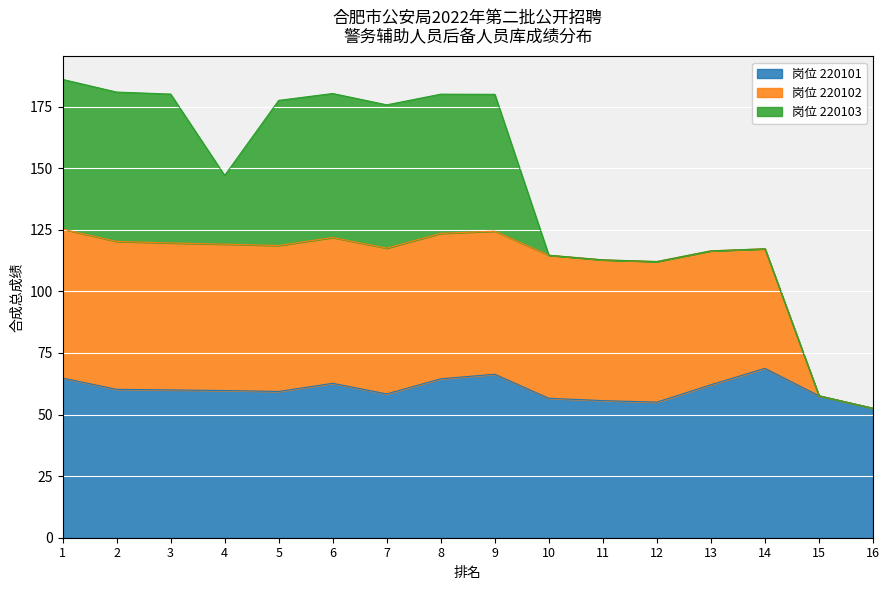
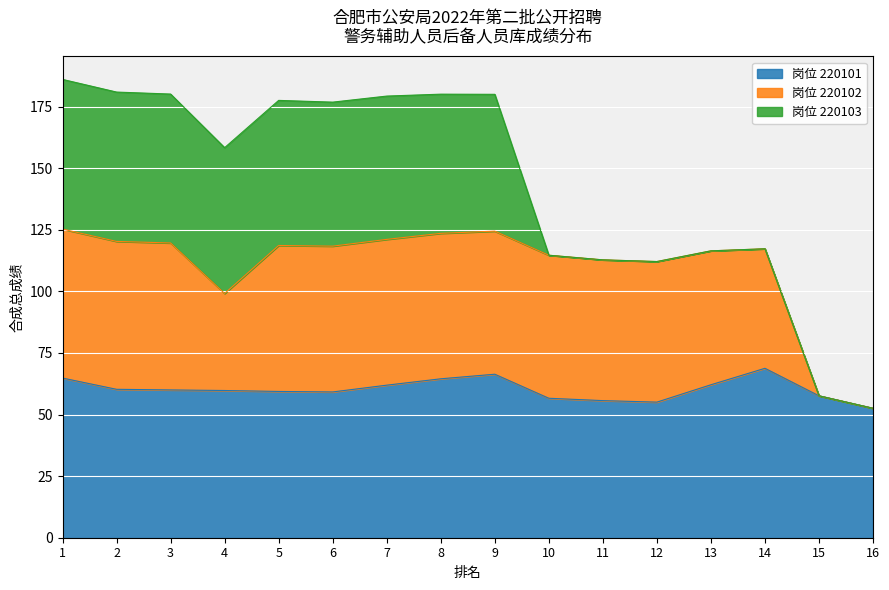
岗位 220102, 4: 59 -> 39
岗位 220103, 4: 28 -> 59
岗位 220101, 6: 63 -> 59
岗位 220101, 7: 58 -> 62
